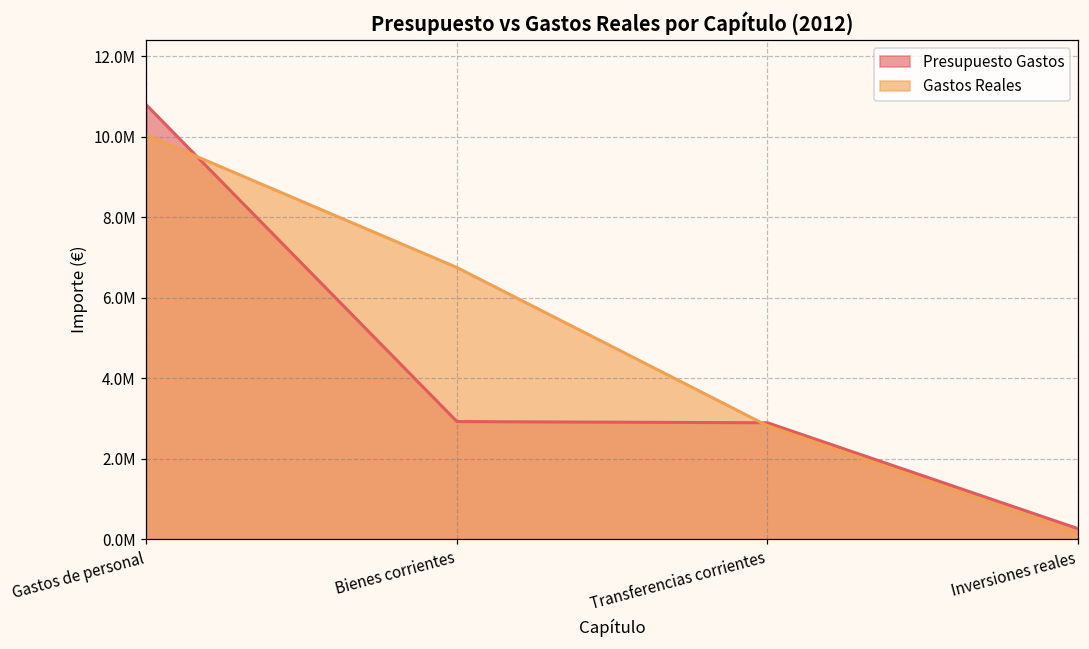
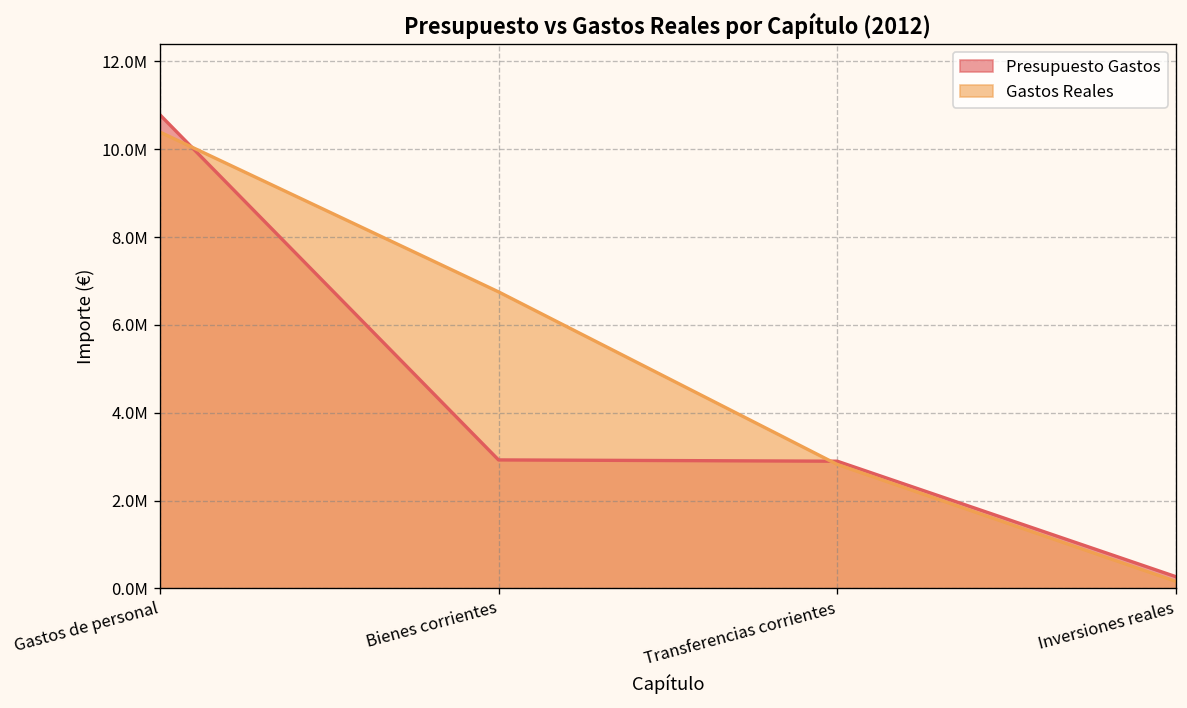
Gastos Reales, Gastos de personal: 10000000 -> 10400000
